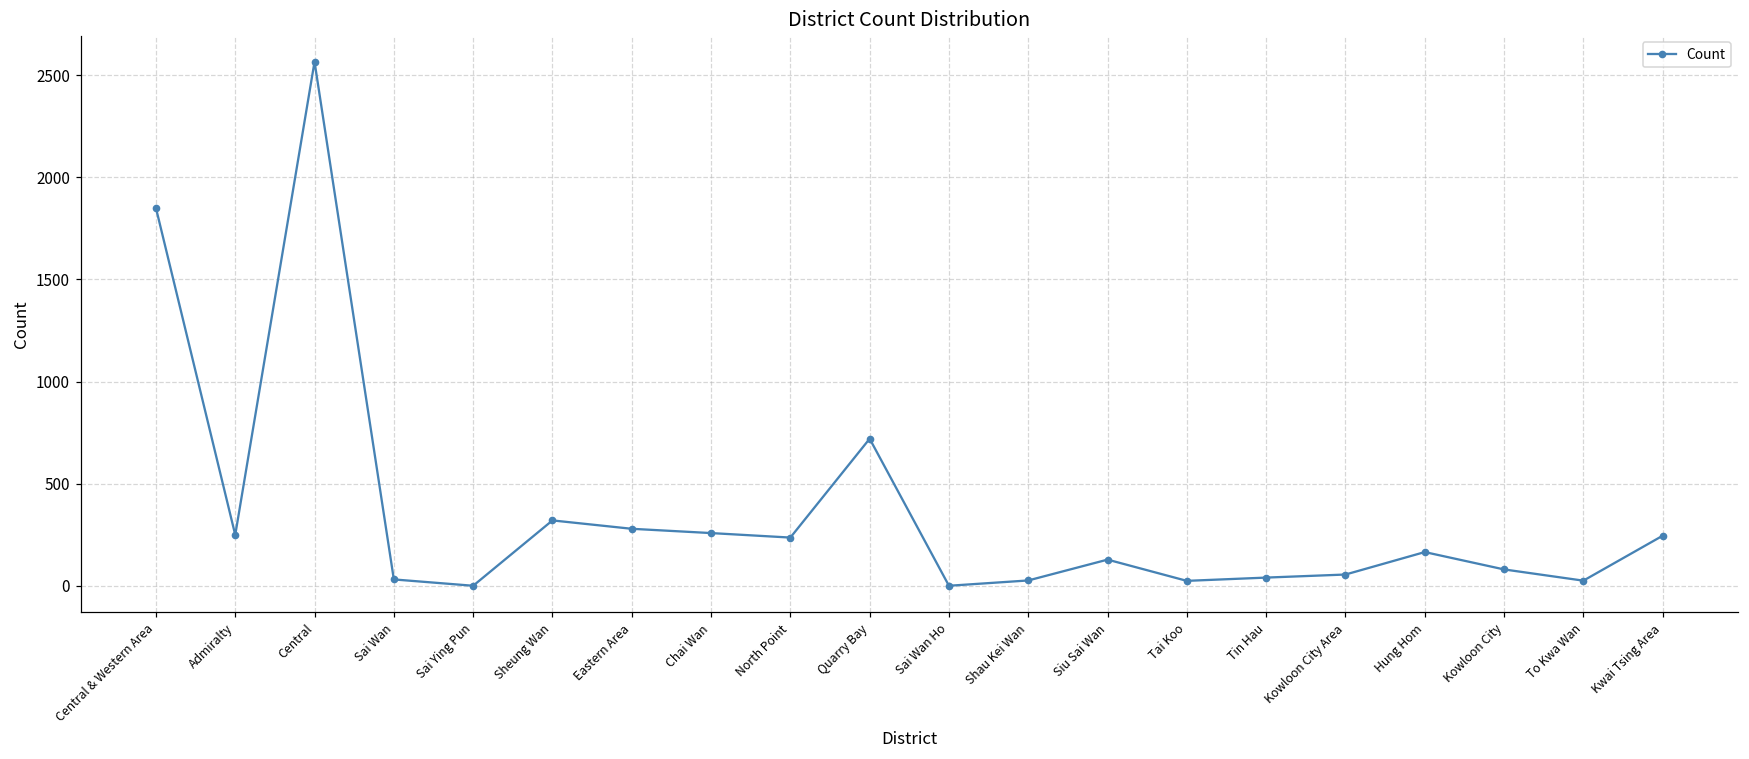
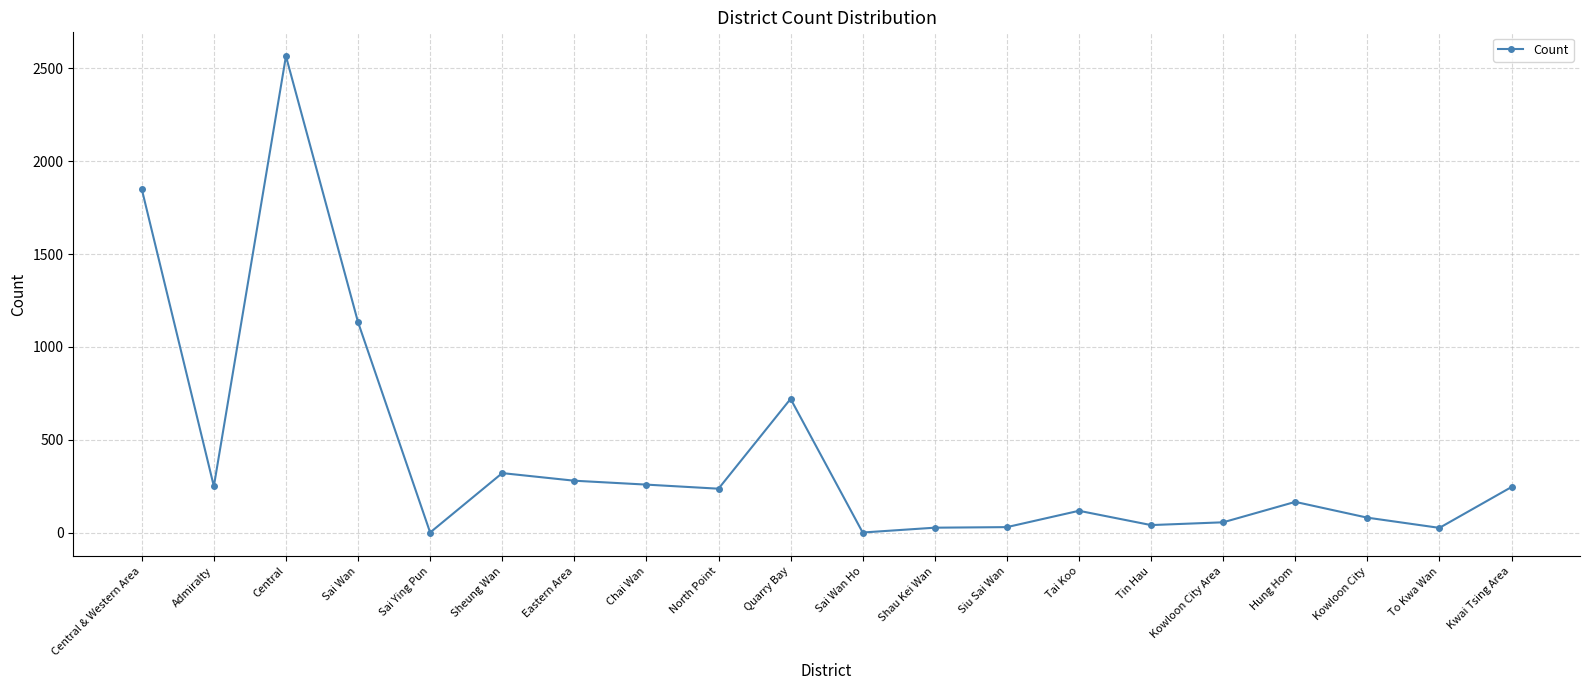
Sai Wan: 30 -> 1130
Siu Sai Wan: 130 -> 30
Tai Koo: 20 -> 120
